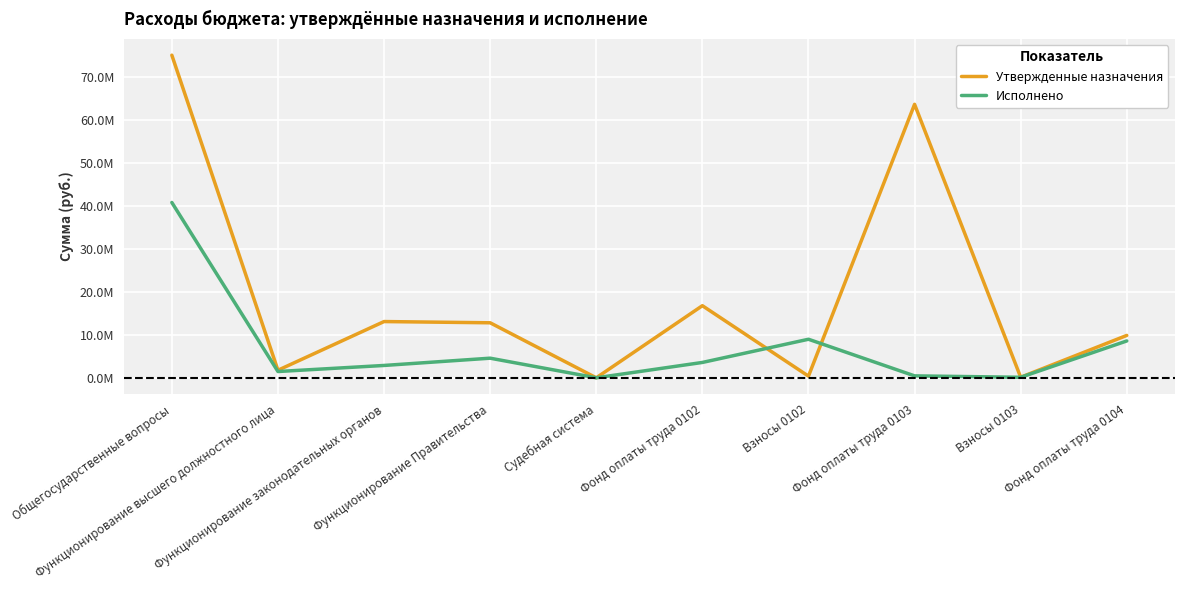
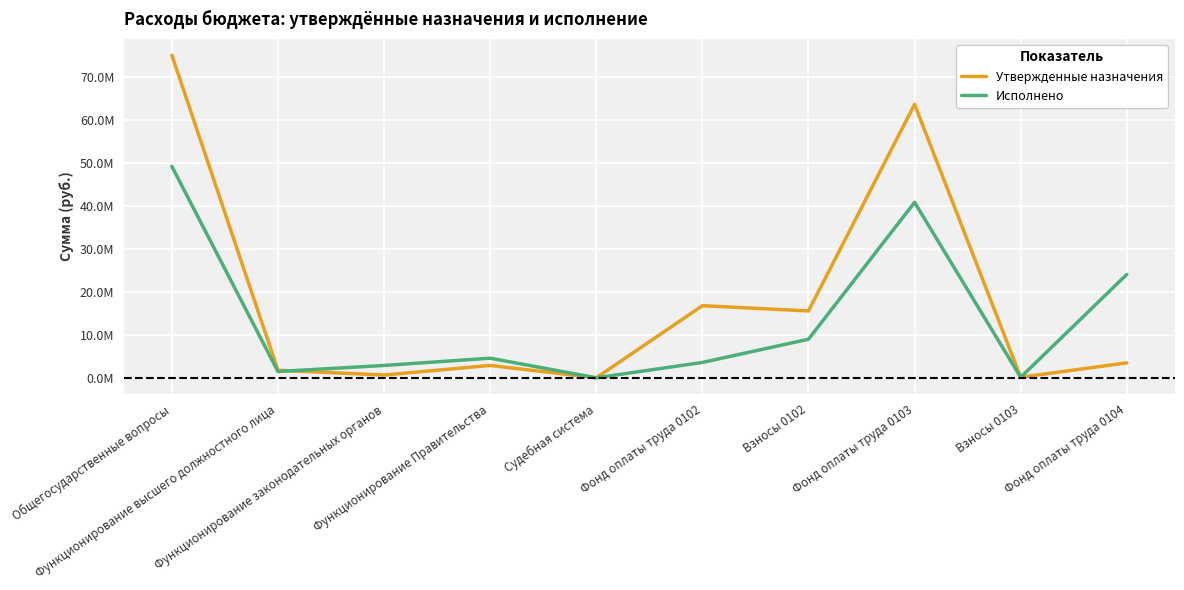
Исполнено, Общегосударственные вопросы: 41000000 -> 49000000
Утвержденные назначения, Функционирование законодательных органов: 13000000 -> 1000000
Утвержденные назначения, Функционирование Правительства: 13000000 -> 3000000
Утвержденные назначения, Взносы 0102: 0 -> 16000000
Исполнено, Фонд оплаты труда 0103: 0 -> 41000000
Утвержденные назначения, Фонд оплаты труда 0104: 10000000 -> 4000000
Исполнено, Фонд оплаты труда 0104: 9000000 -> 24000000
